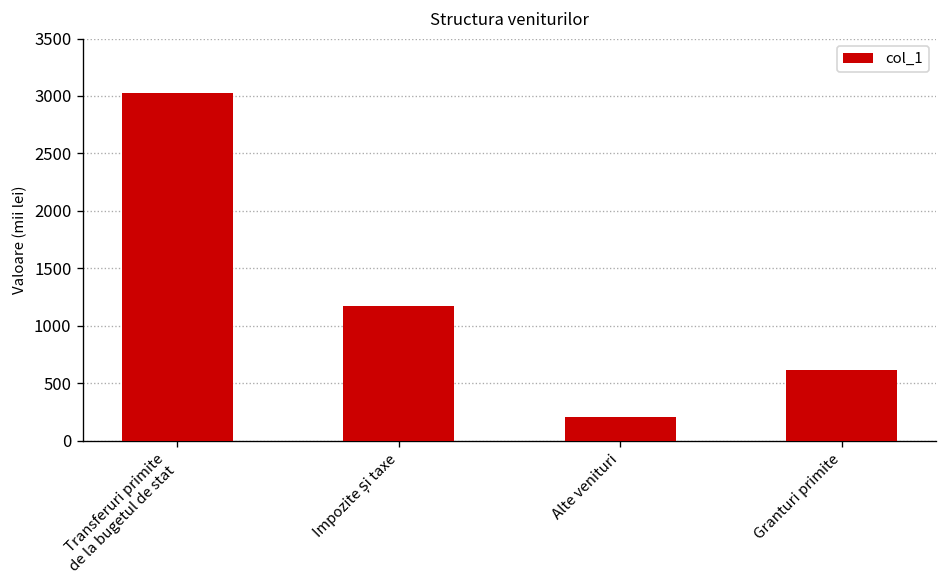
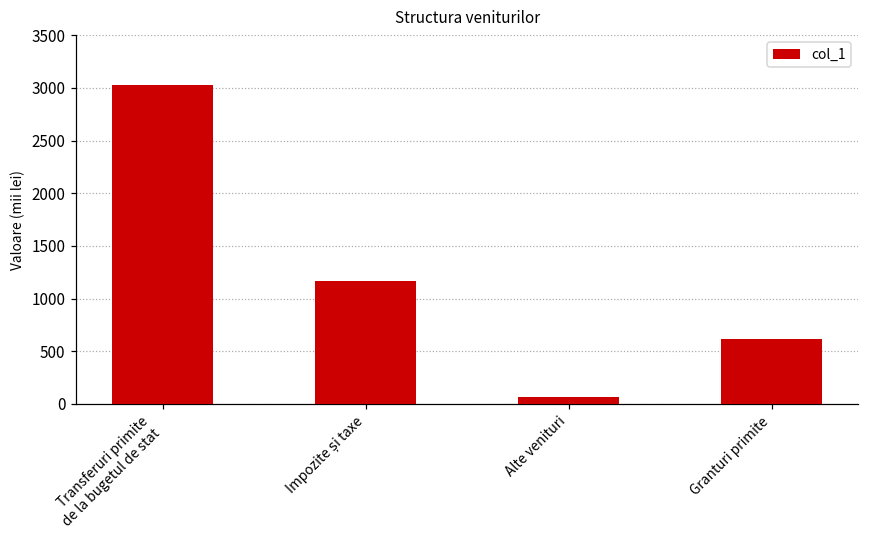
Alte venituri: 200 -> 100
